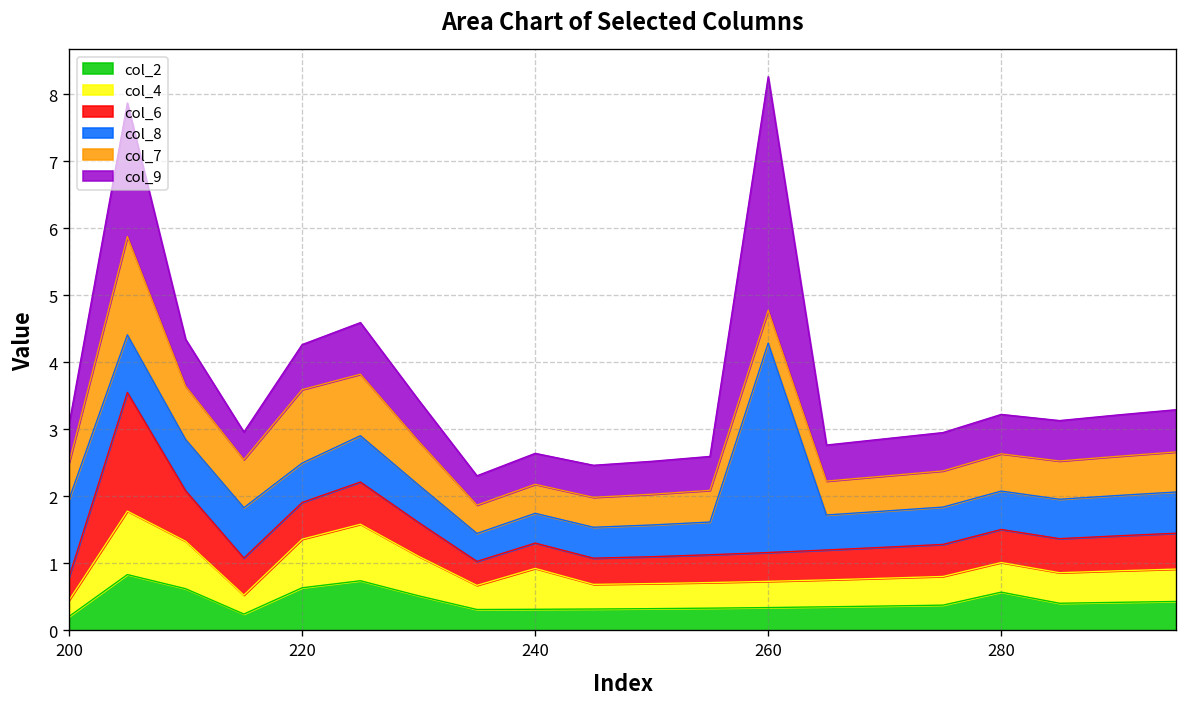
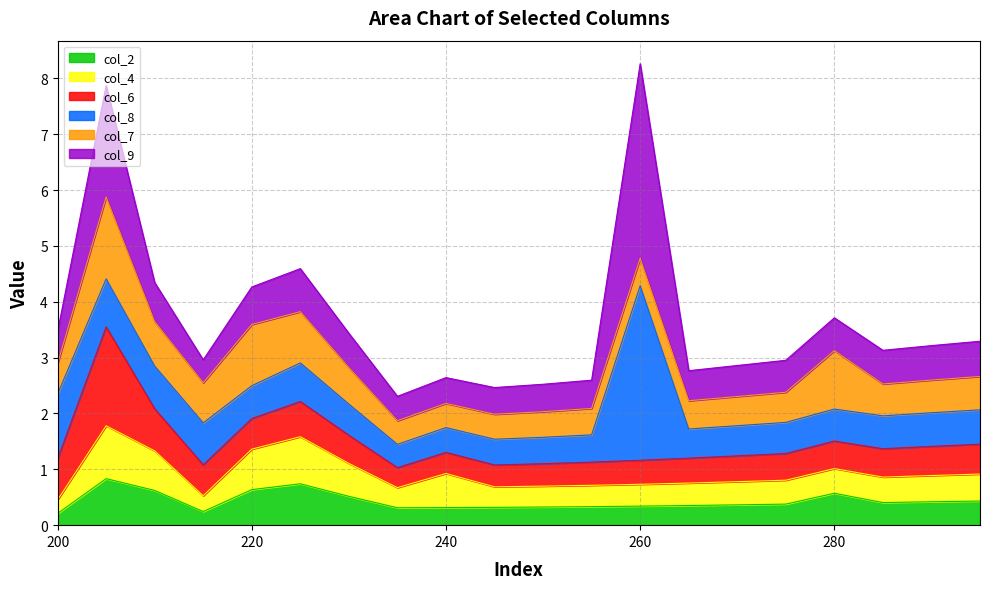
col_6, 200: 0.3 -> 0.7
col_7, 280: 0.6 -> 1.0
